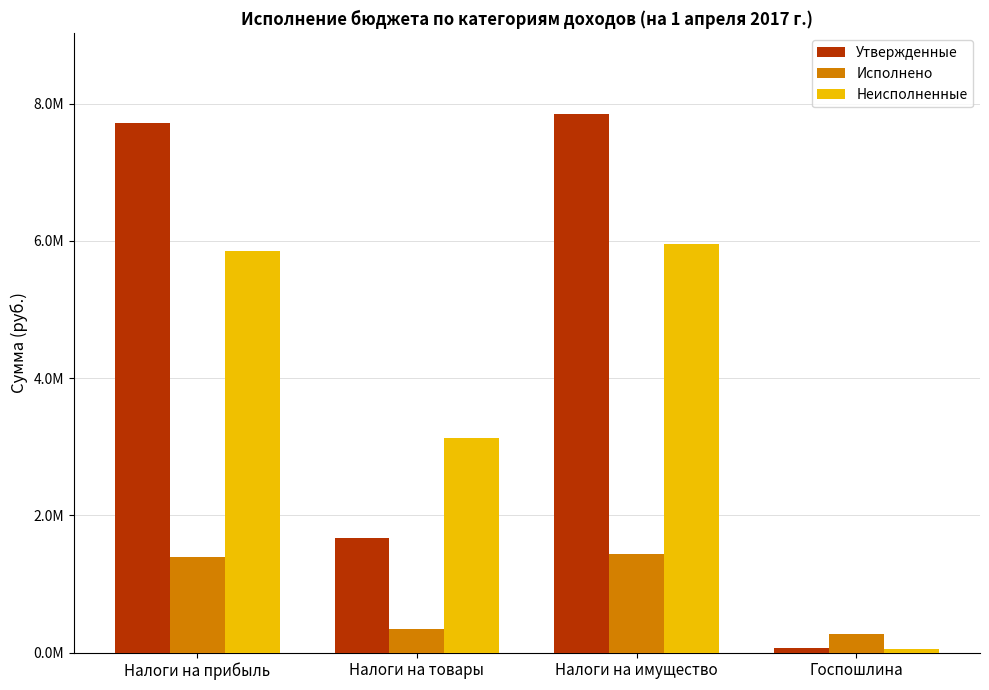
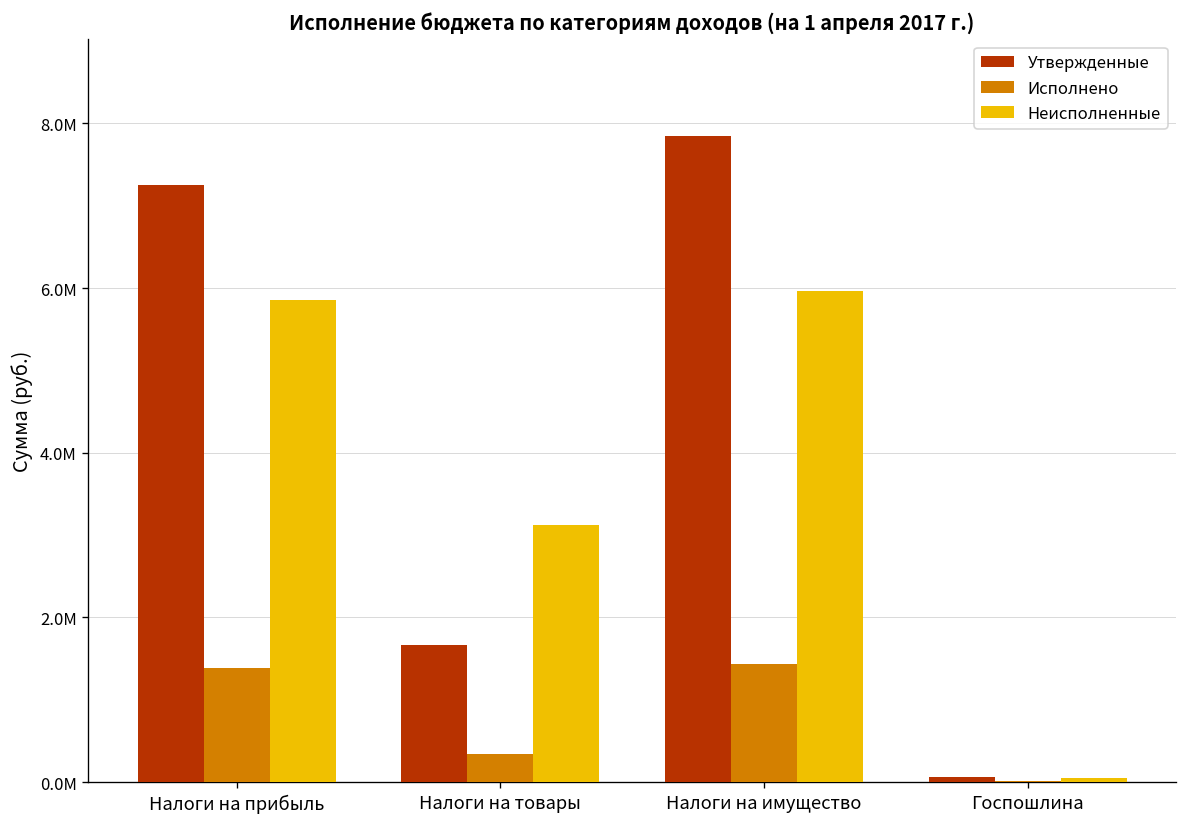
Утвержденные, Налоги на прибыль: 7700000 -> 7300000
Исполнено, Госпошлина: 300000 -> 0
